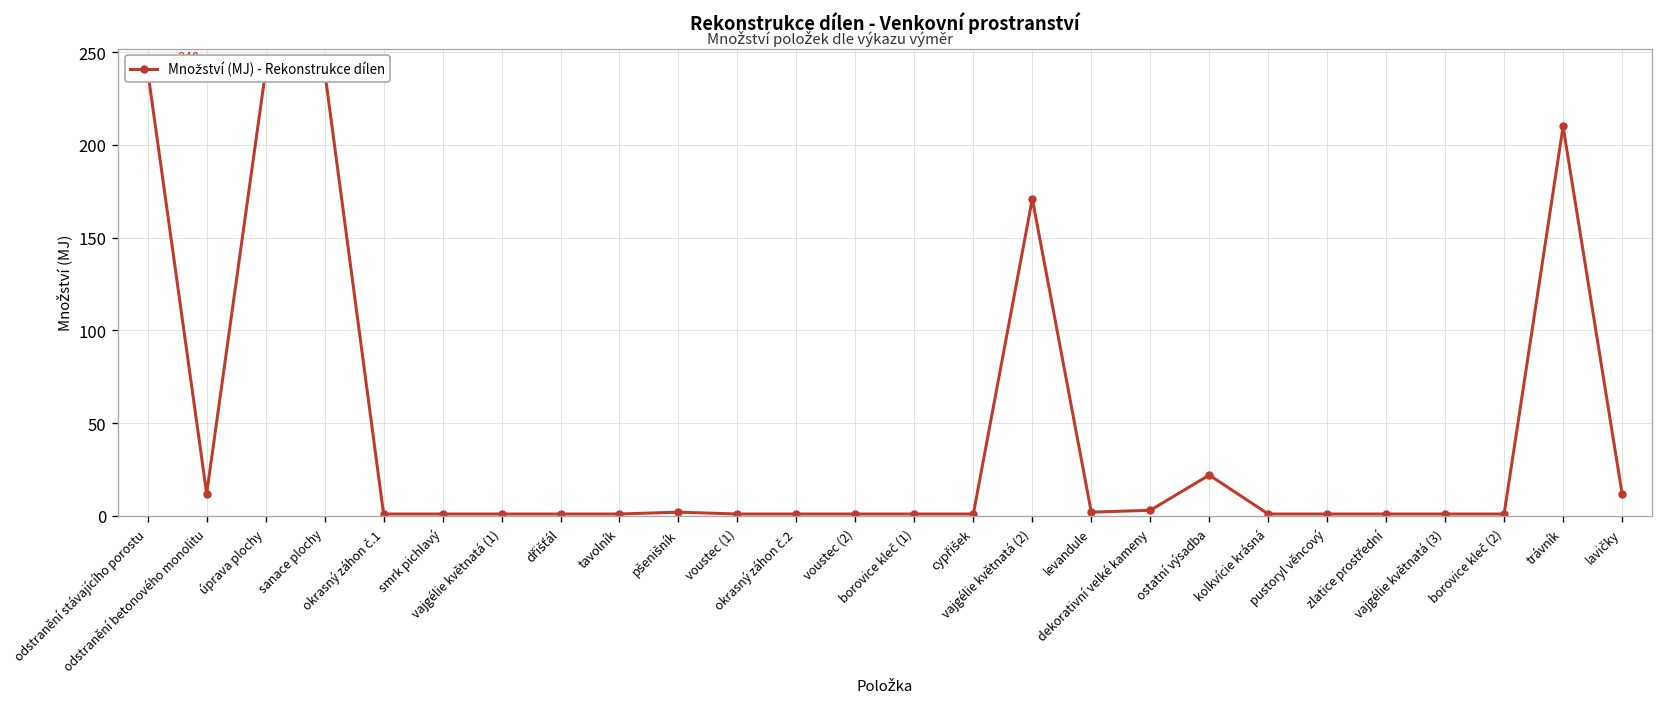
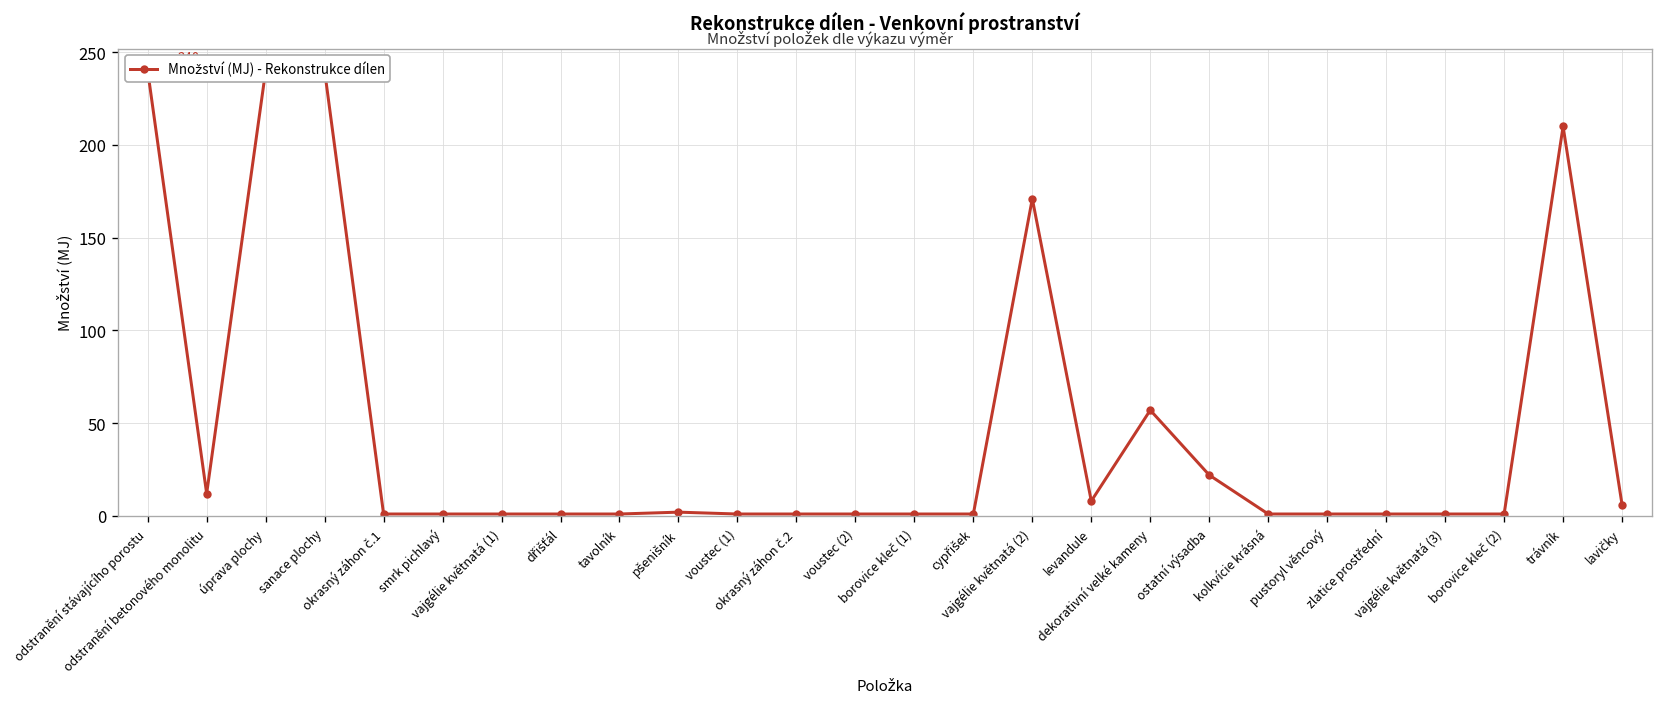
levandule: 2 -> 8
dekorativní velké kameny: 3 -> 57
lavičky: 12 -> 6
